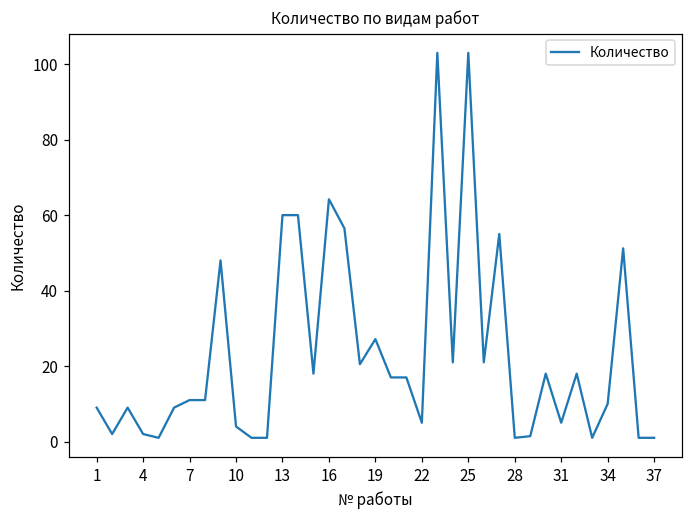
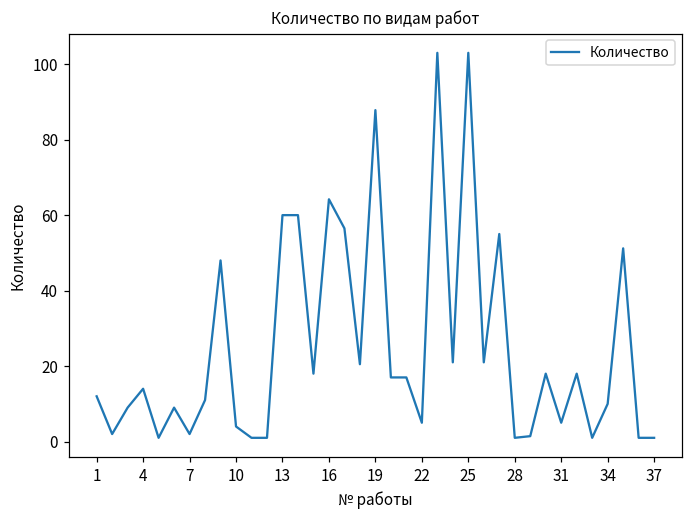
1: 9 -> 12
4: 2 -> 14
7: 11 -> 2
19: 27 -> 88
